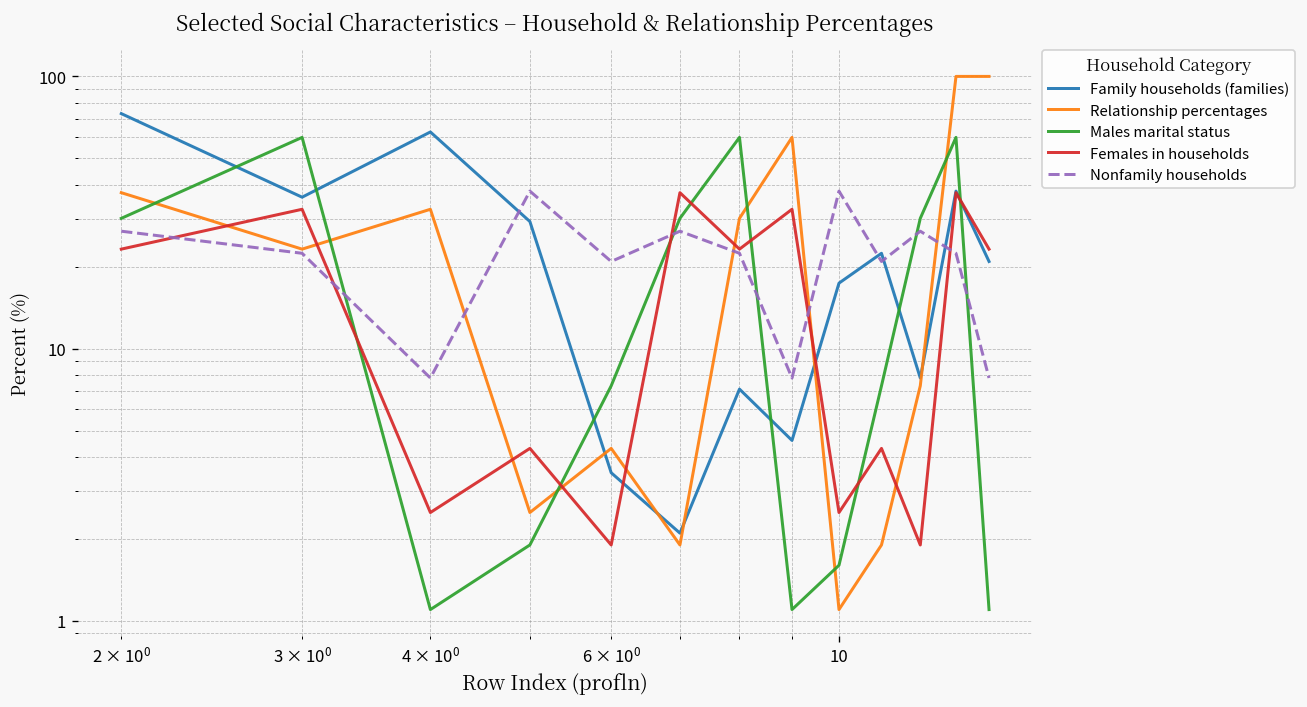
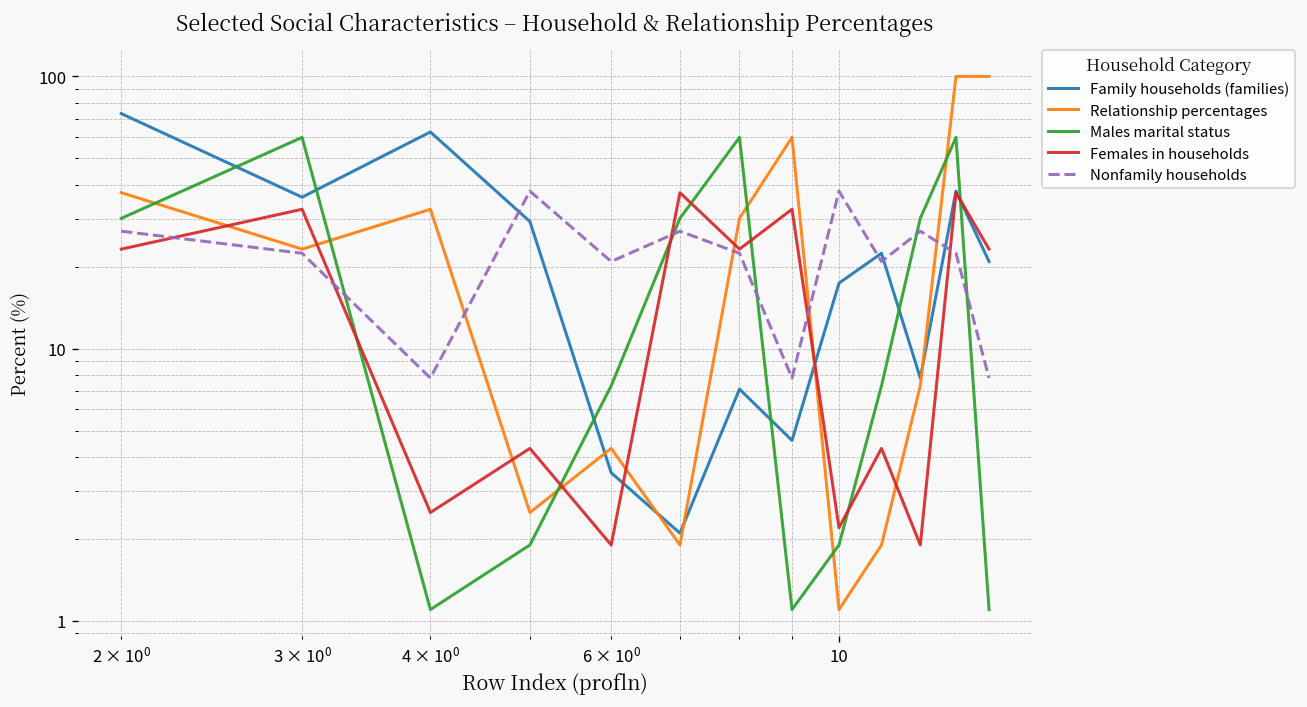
Males marital status, 10: 1.6 -> 1.9
Females in households, 10: 2.5 -> 2.2
